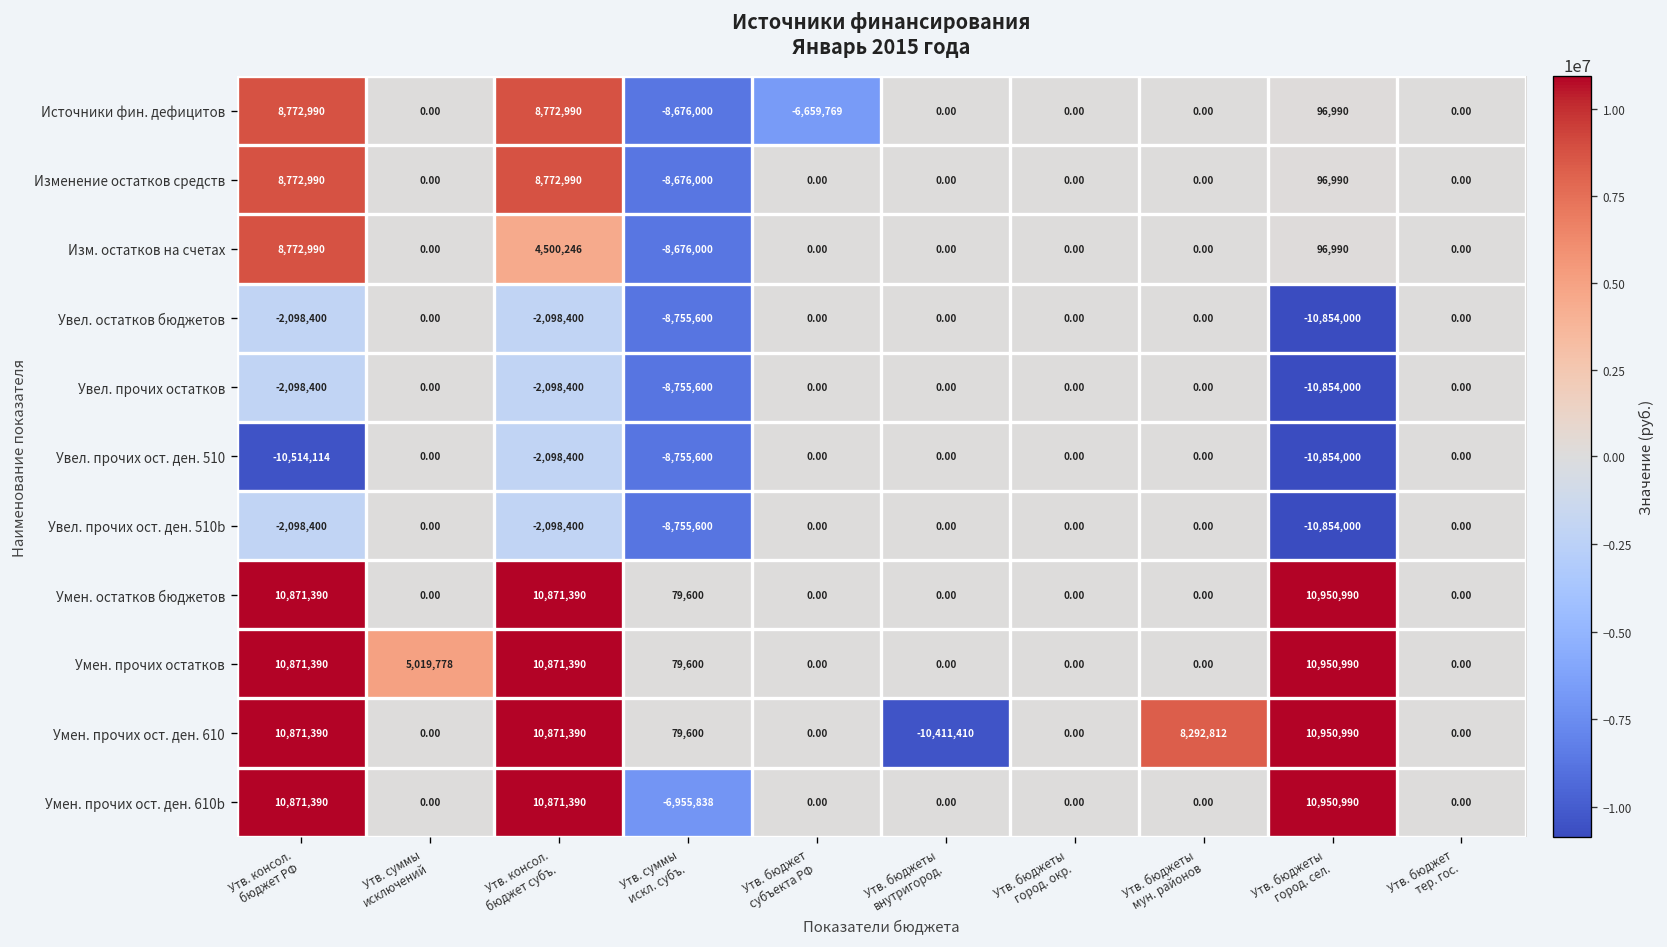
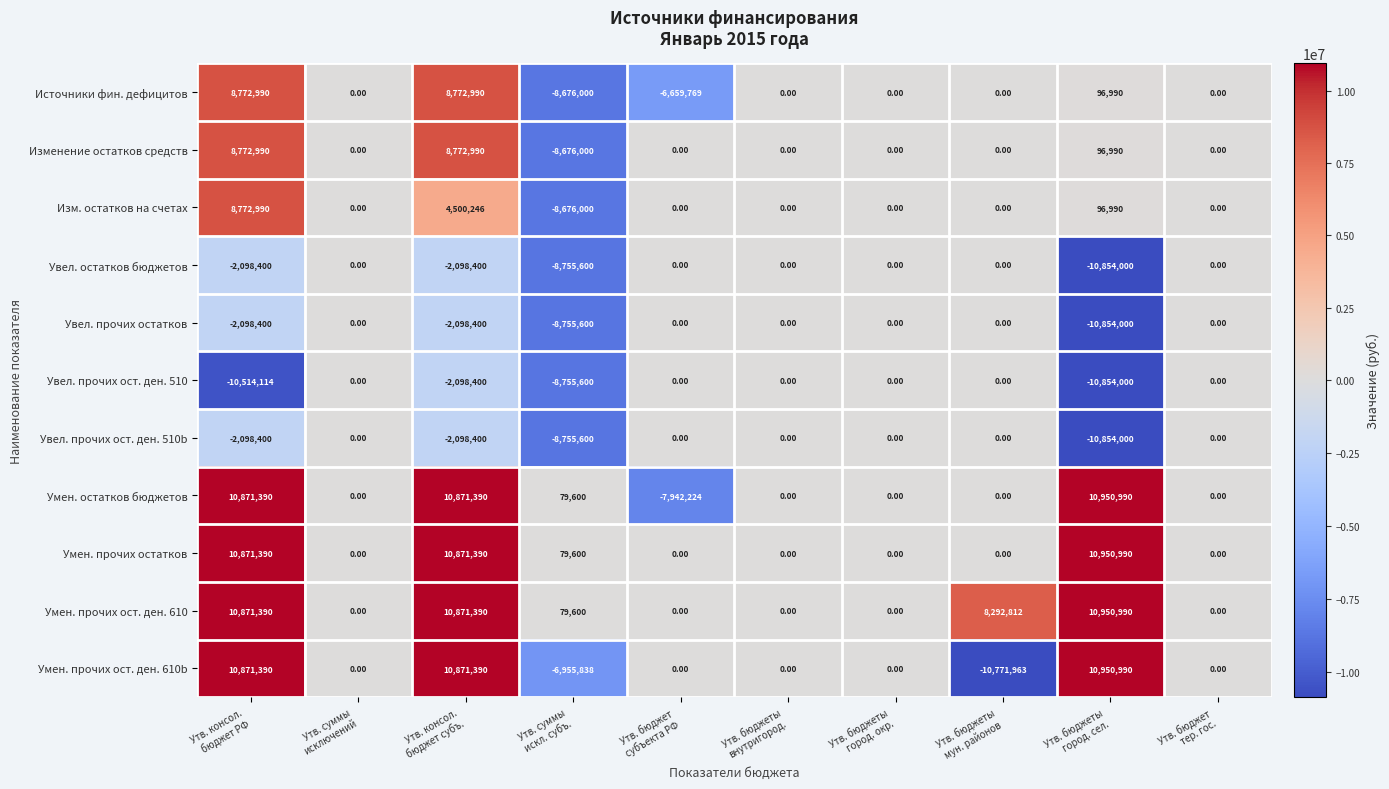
Умен. остатков бюджетов, Утв. бюджет субъекта РФ: 0.00 -> -7,942,224
Умен. прочих остатков, Утв. суммы исключений: 5,019,778 -> 0.00
Умен. прочих ост. ден. 610, Утв. бюджеты внутригород.: -10,411,410 -> 0.00
Умен. прочих ост. ден. 610b, Утв. бюджеты мун. районов: 0.00 -> -10,771,963
